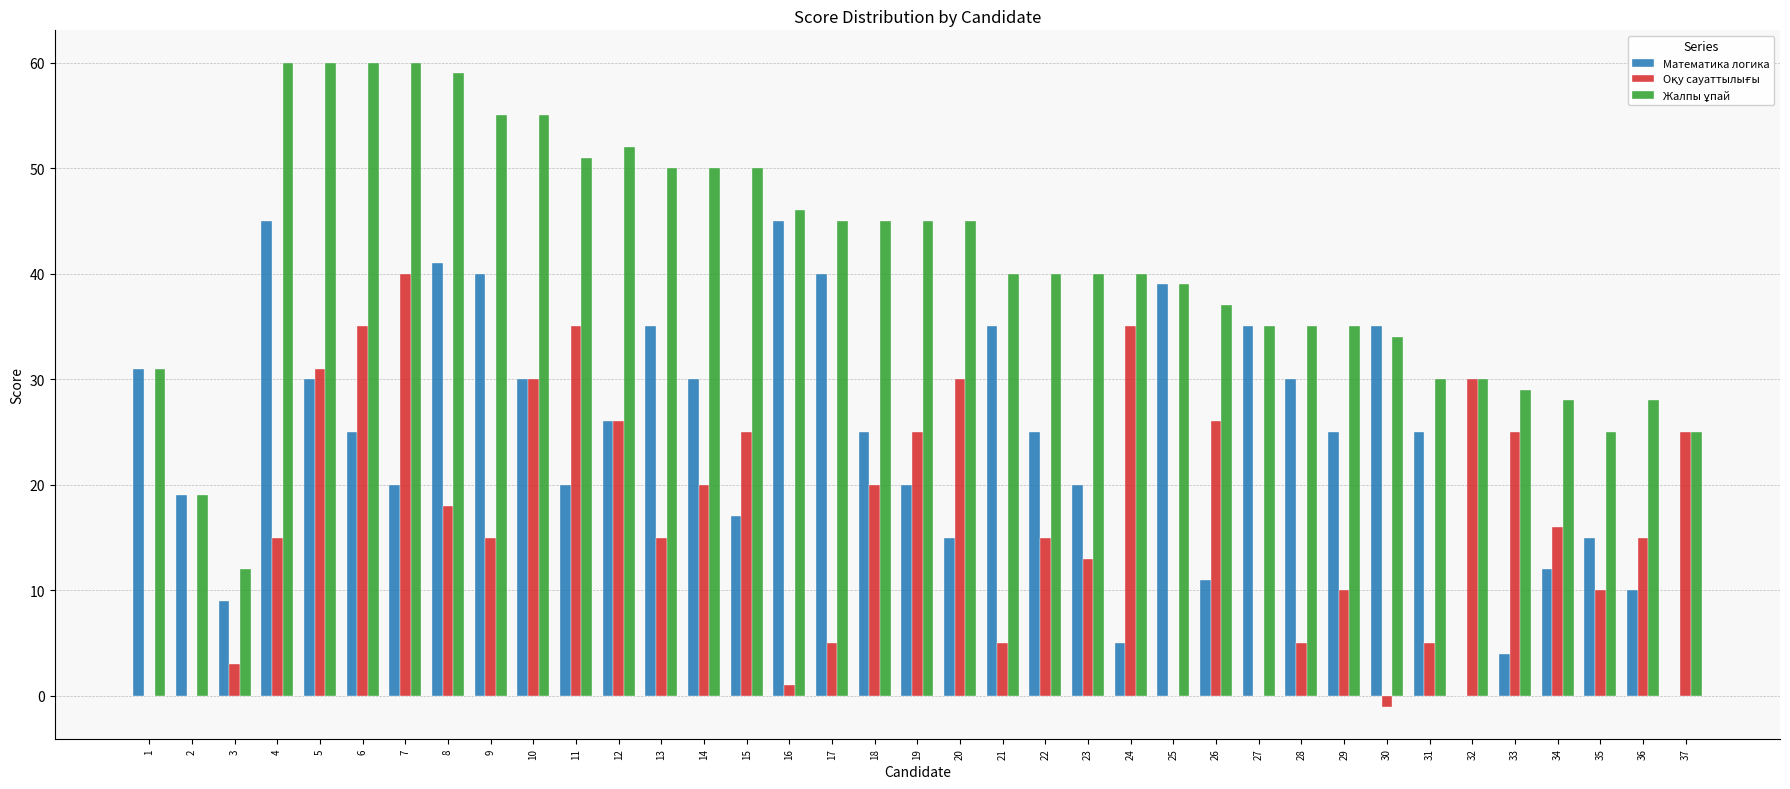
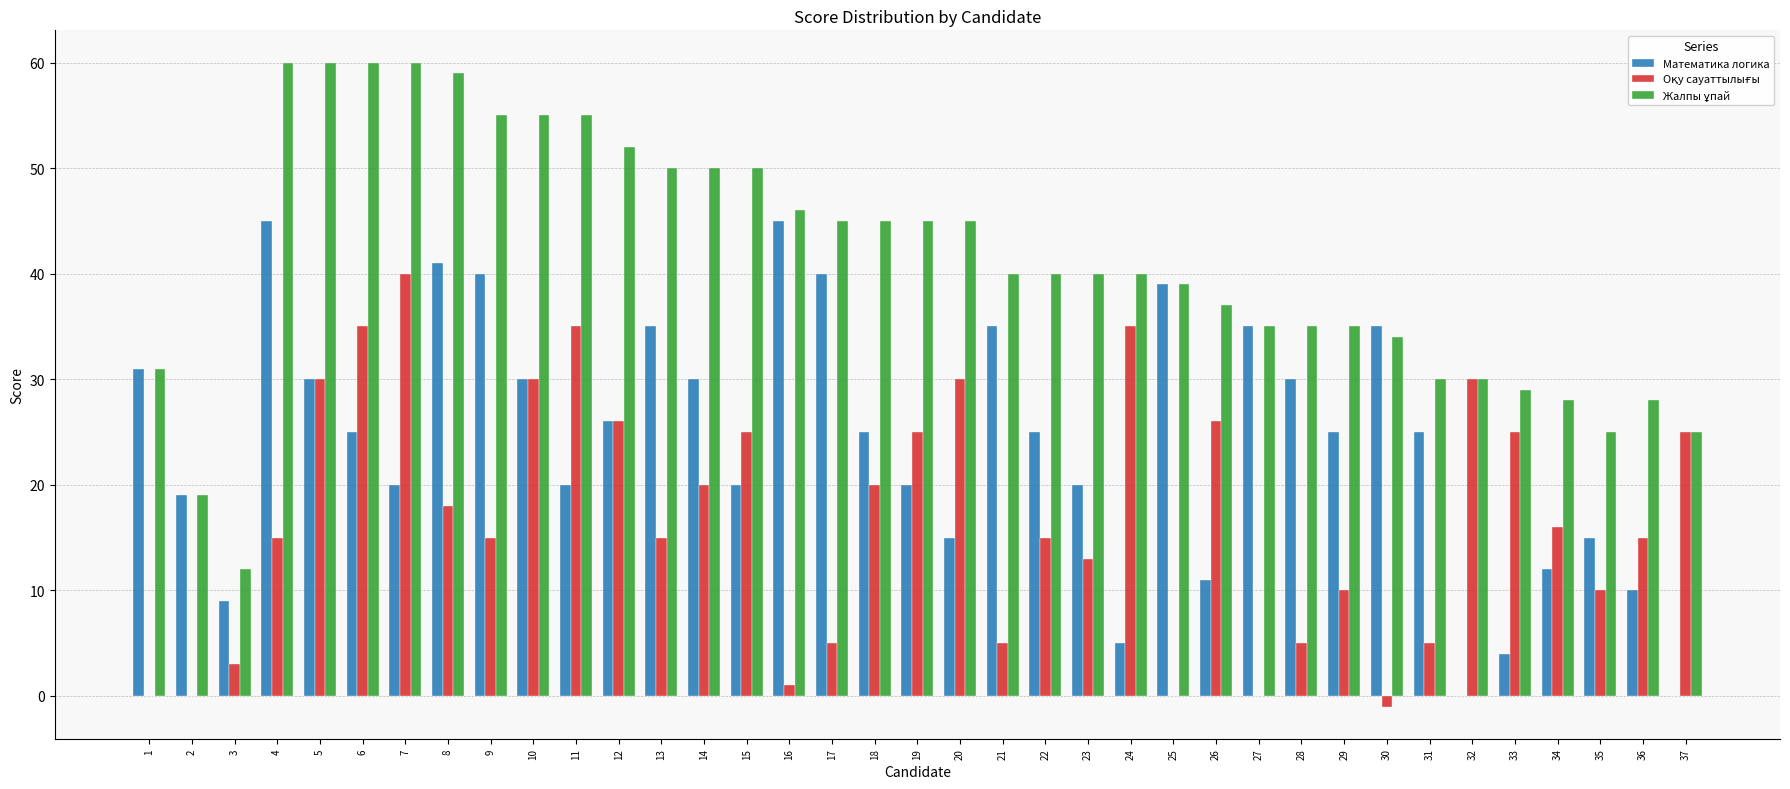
Оқу сауаттылығы, 5: 31 -> 30
Жалпы ұпай, 11: 51 -> 55
Математика логика, 15: 17 -> 20
